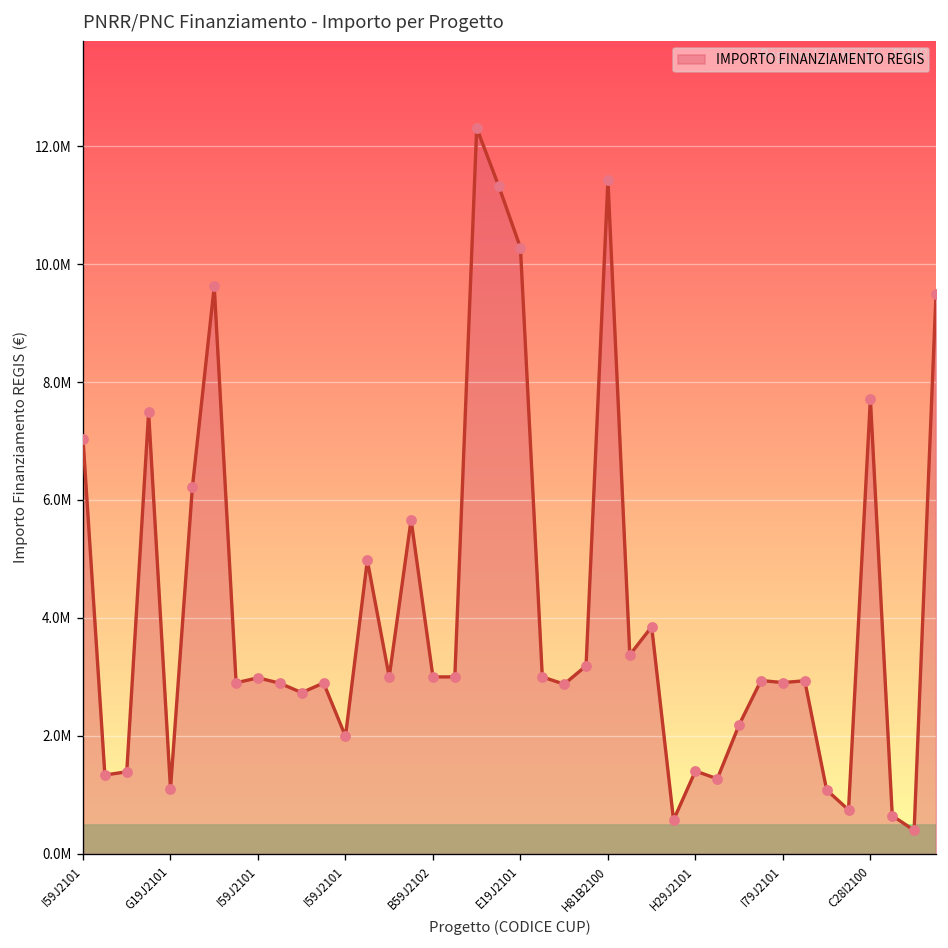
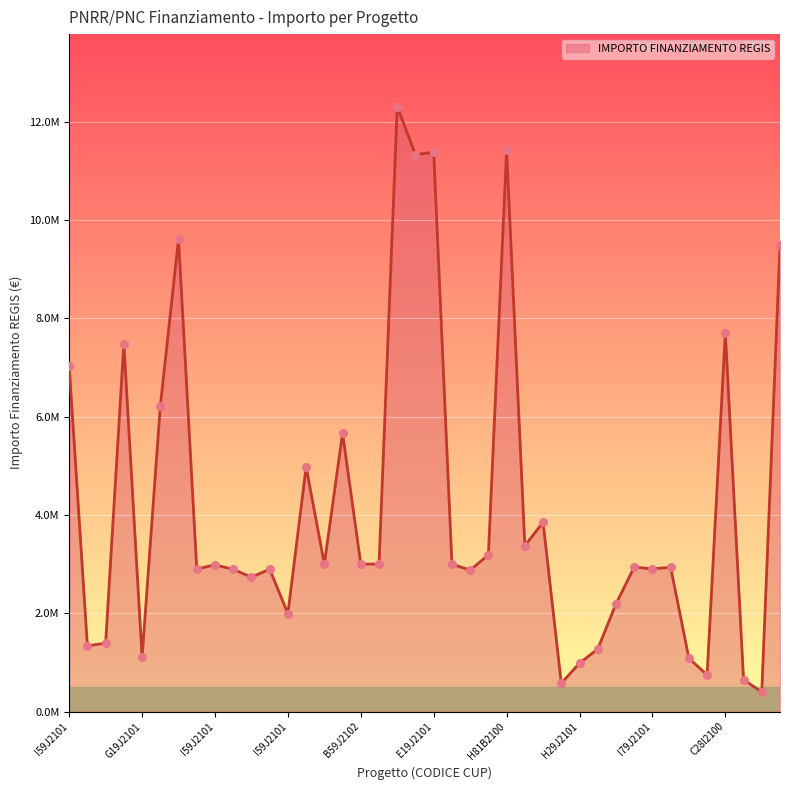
E19J2101: 10300000 -> 11400000
H29J2101: 1400000 -> 1000000
